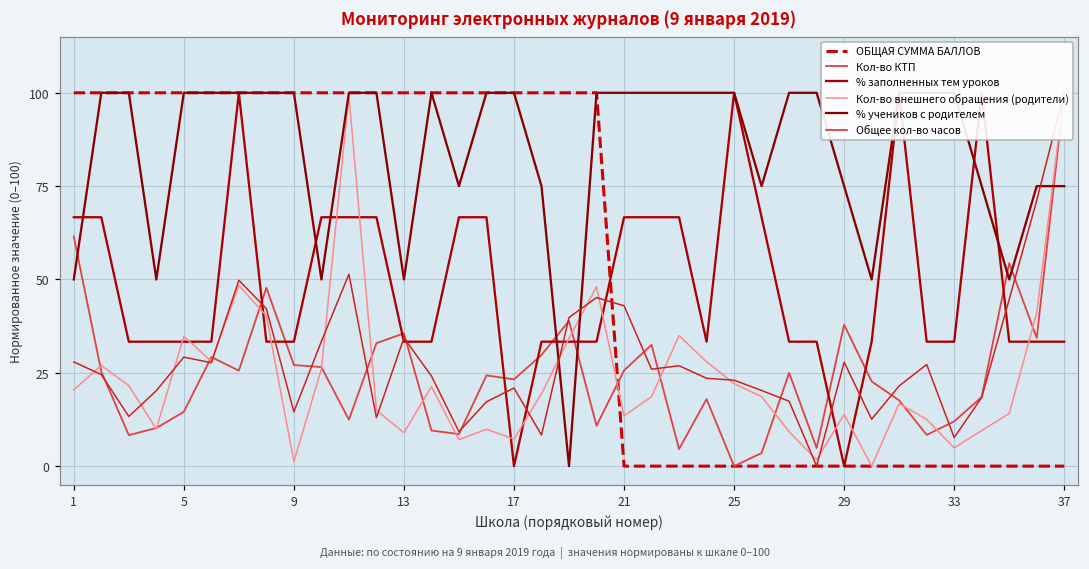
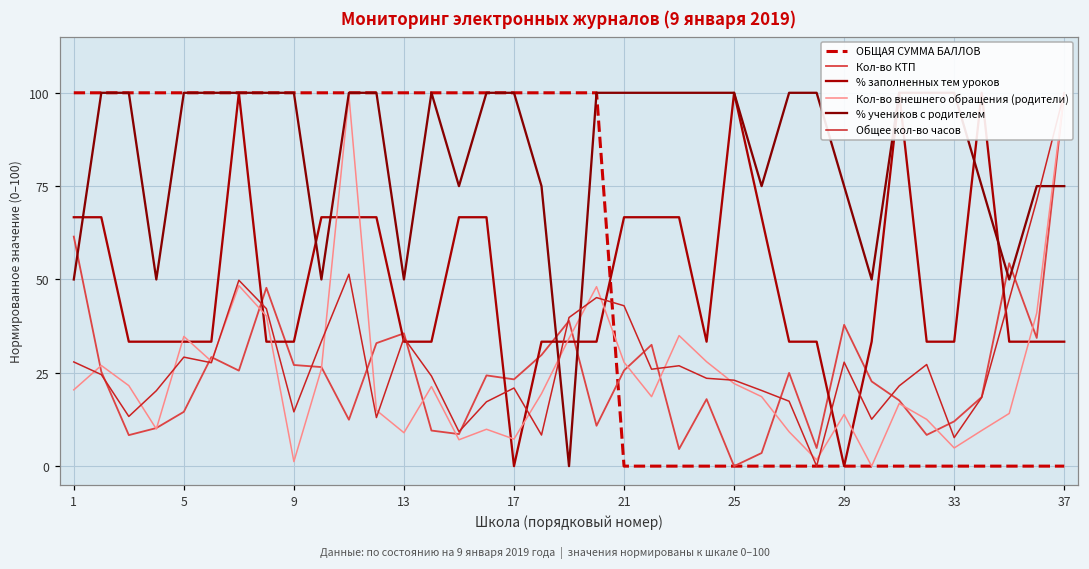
Кол-во внешнего обращения (родители), 21: 13 -> 28
